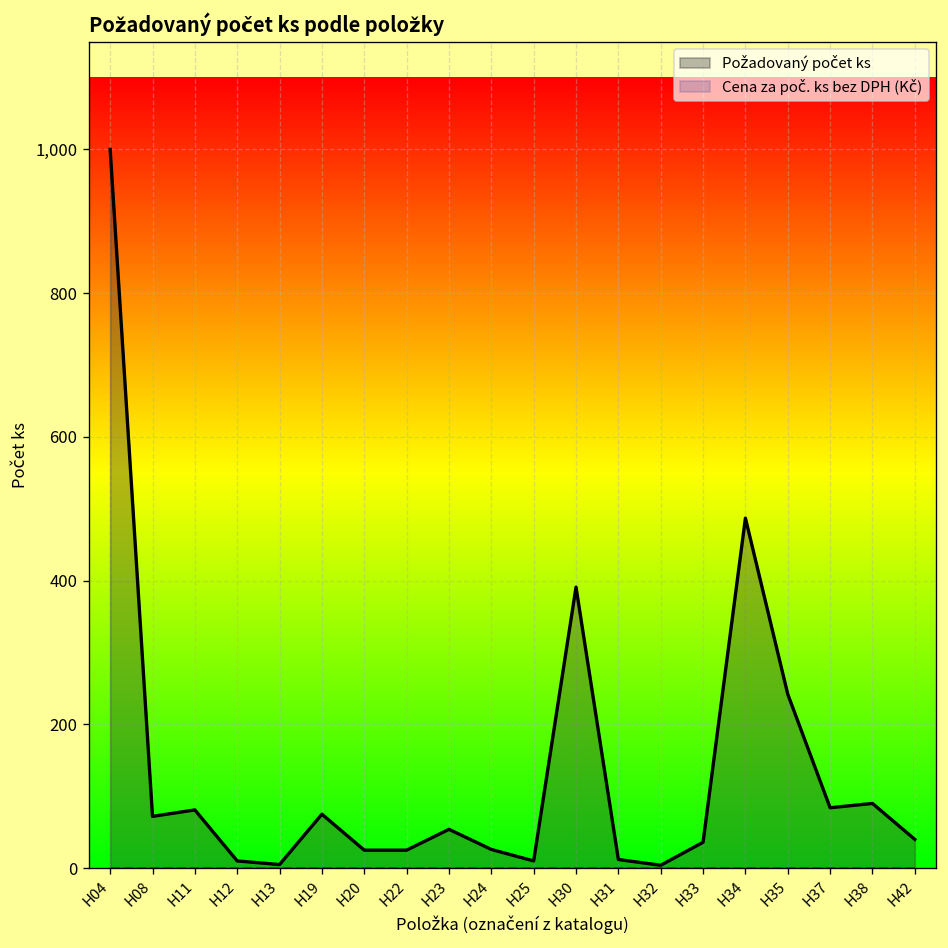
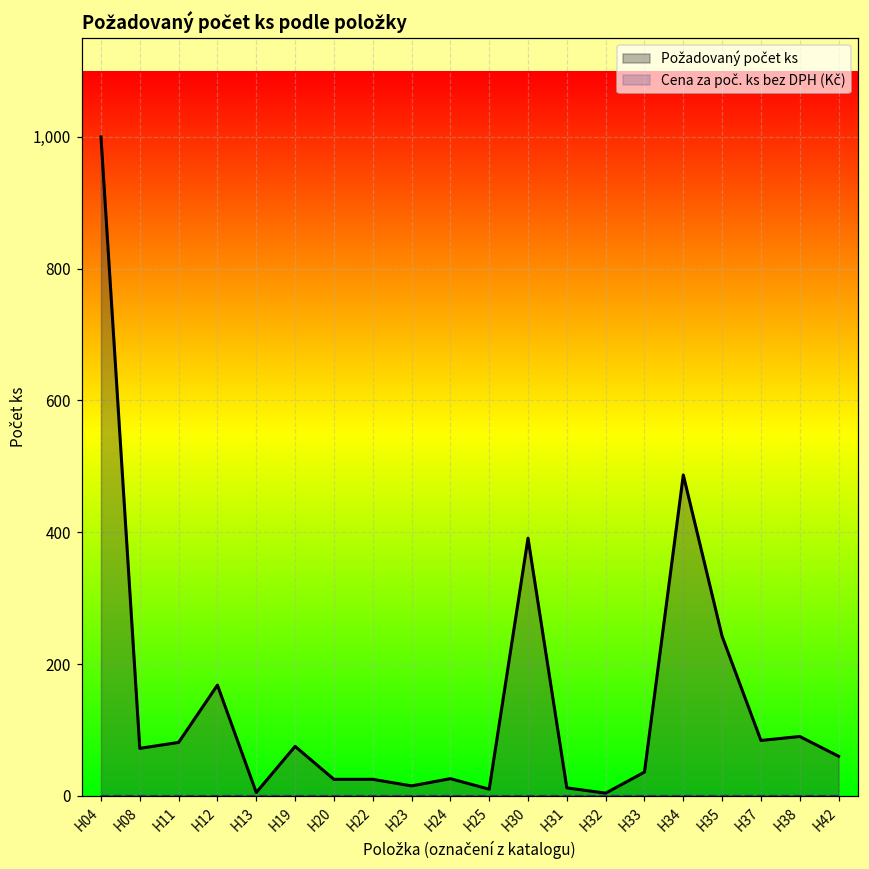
Požadovaný počet ks, H12: 10 -> 170
Požadovaný počet ks, H23: 50 -> 20
Požadovaný počet ks, H42: 40 -> 60
